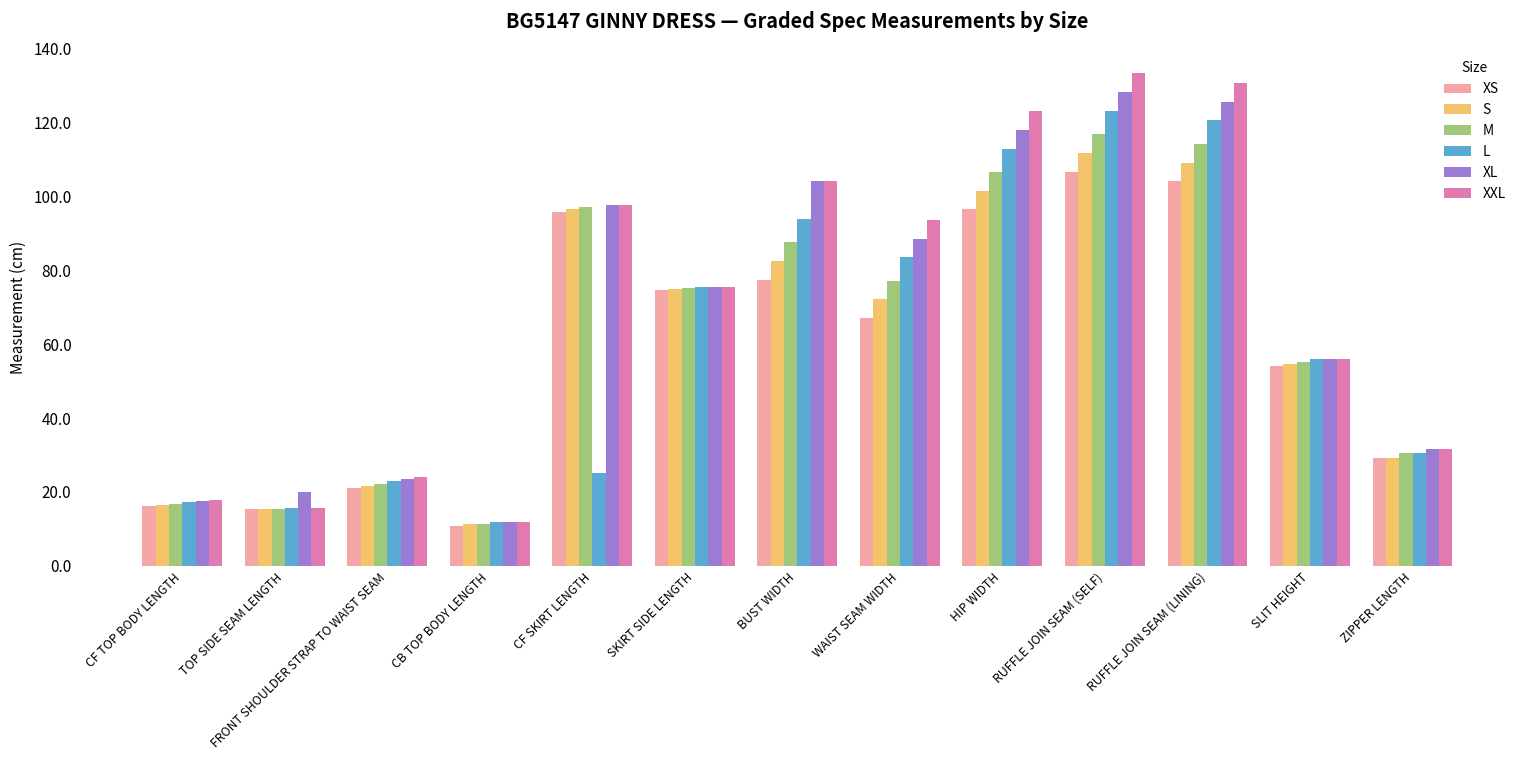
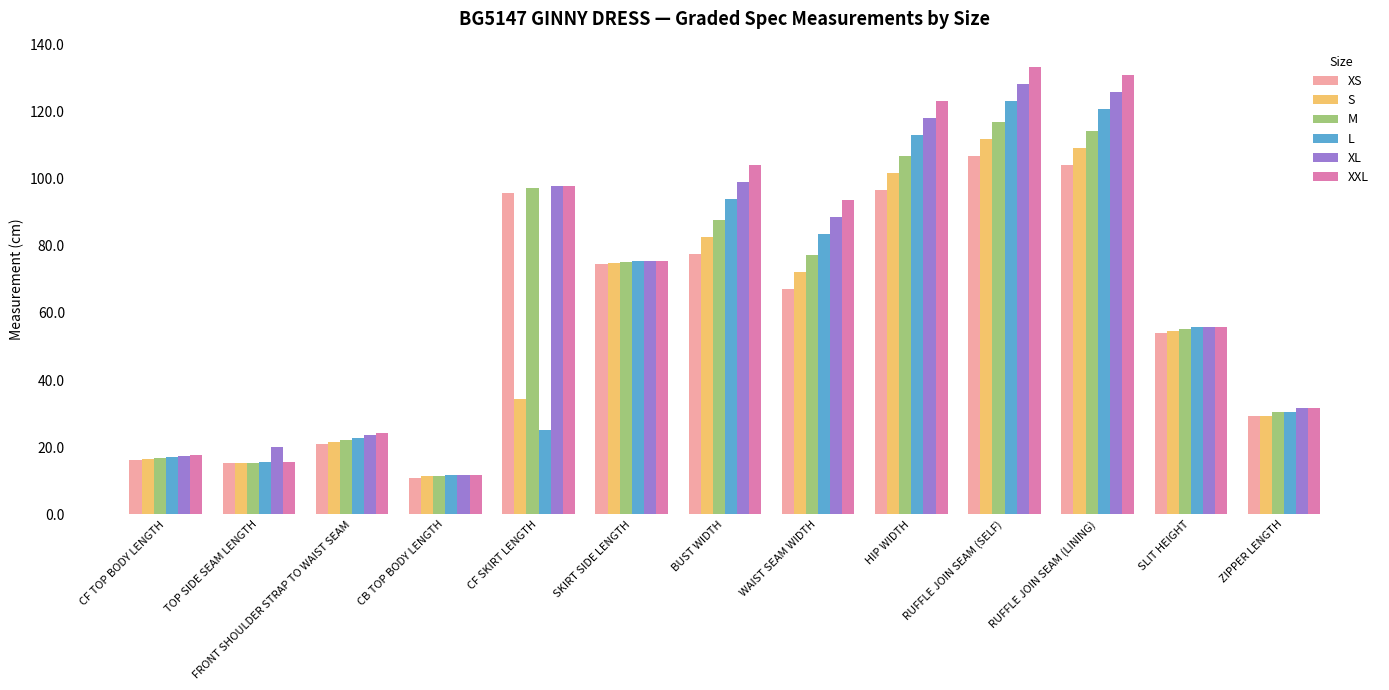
S, CF SKIRT LENGTH: 97 -> 34
XL, BUST WIDTH: 104 -> 99
